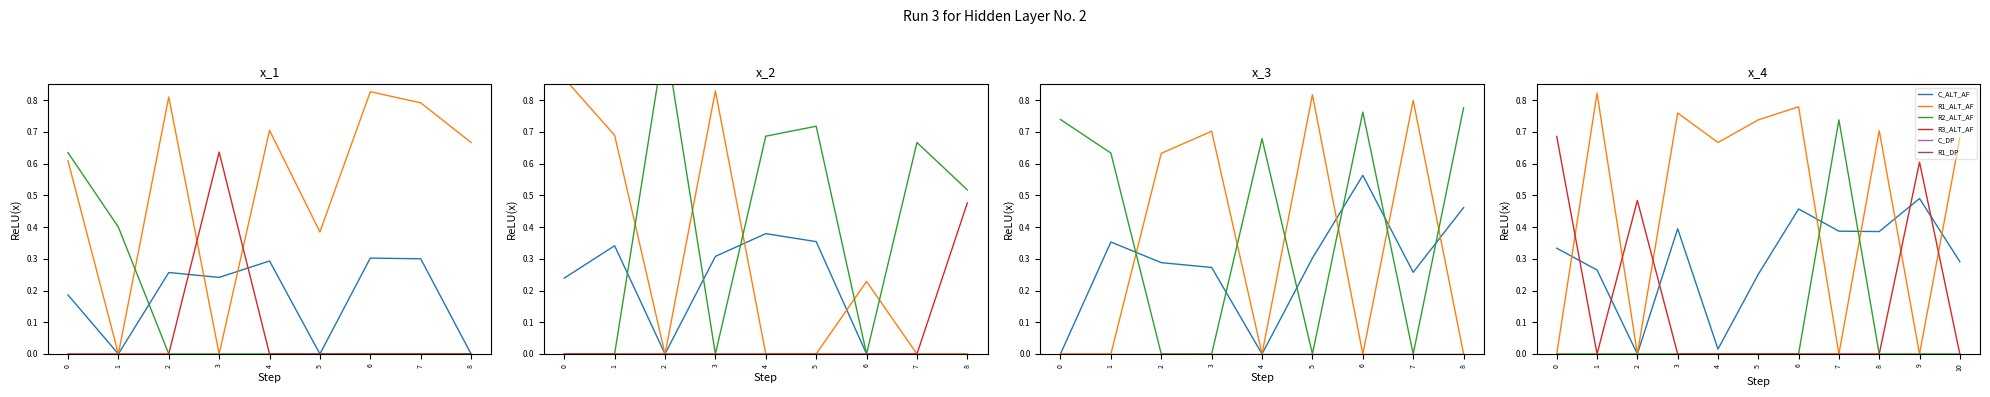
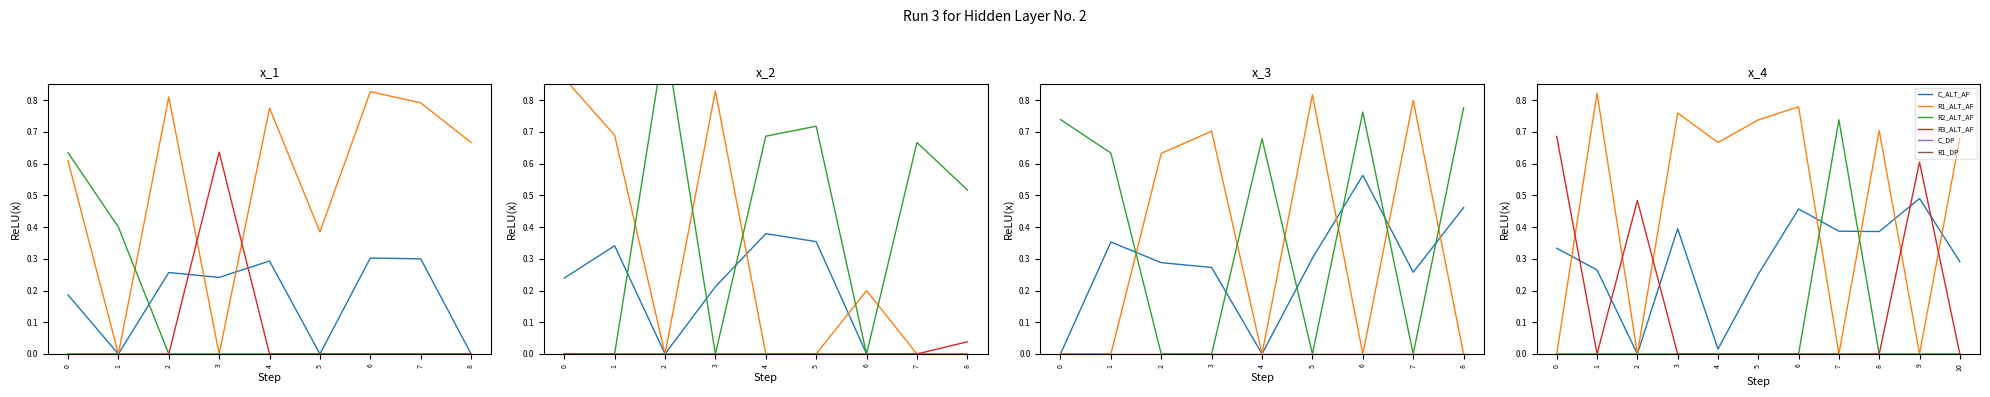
x_1, R1_ALT_AF, 4: 0.70 -> 0.78
x_2, C_ALT_AF, 3: 0.31 -> 0.21
x_2, R1_ALT_AF, 6: 0.23 -> 0.20
x_2, R3_ALT_AF, 8: 0.48 -> 0.04
